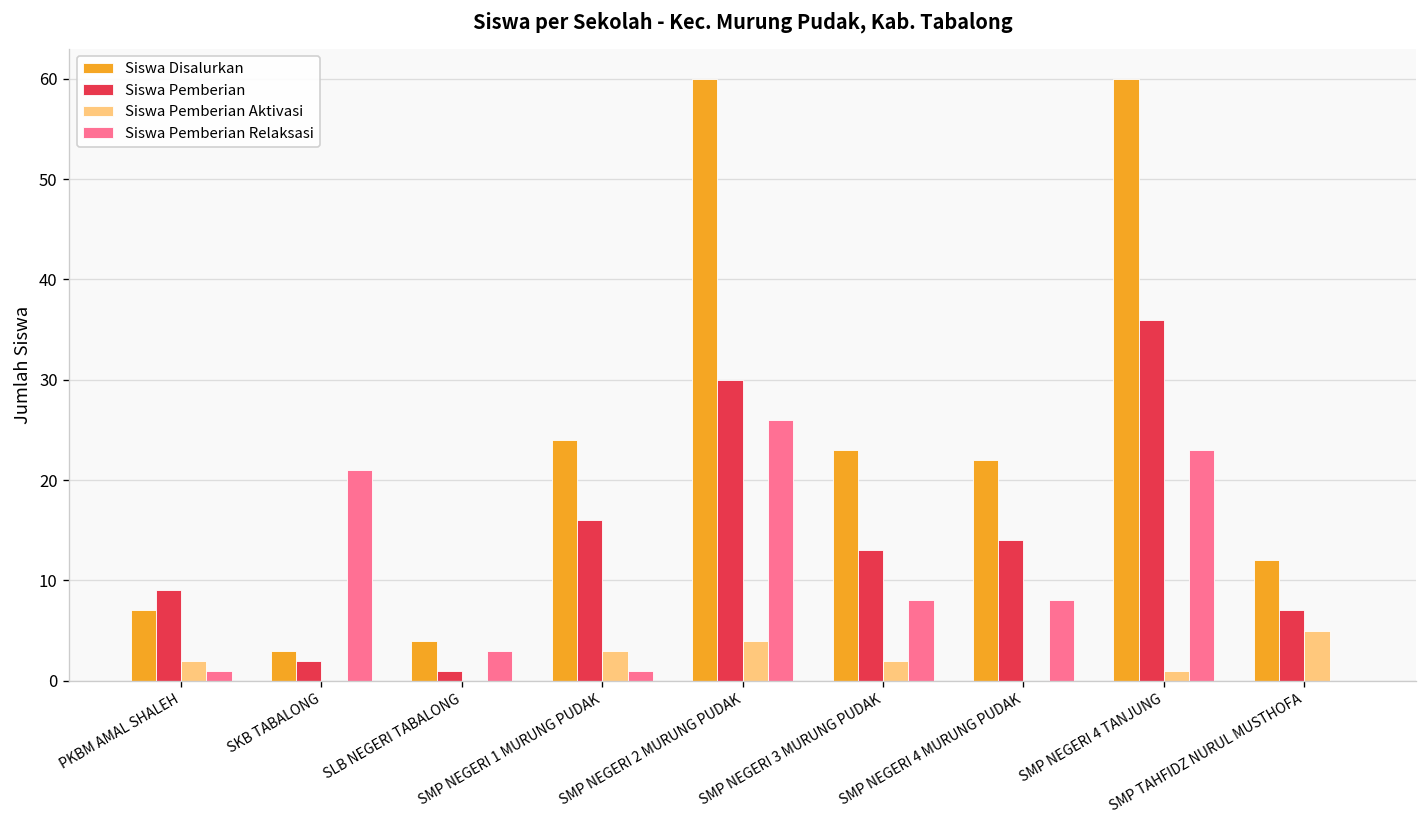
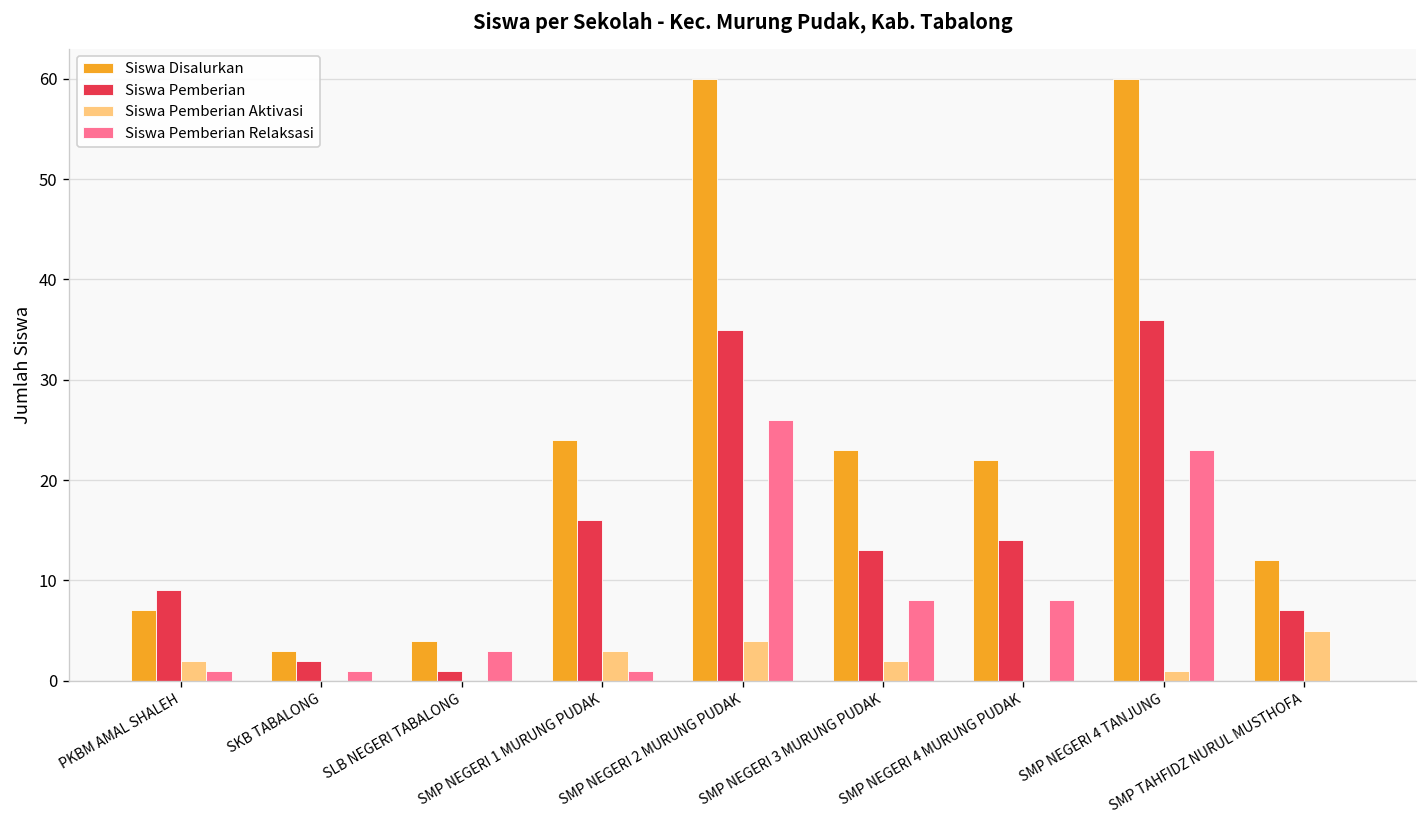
Siswa Pemberian Relaksasi, SKB TABALONG: 21 -> 1
Siswa Pemberian, SMP NEGERI 2 MURUNG PUDAK: 30 -> 35
